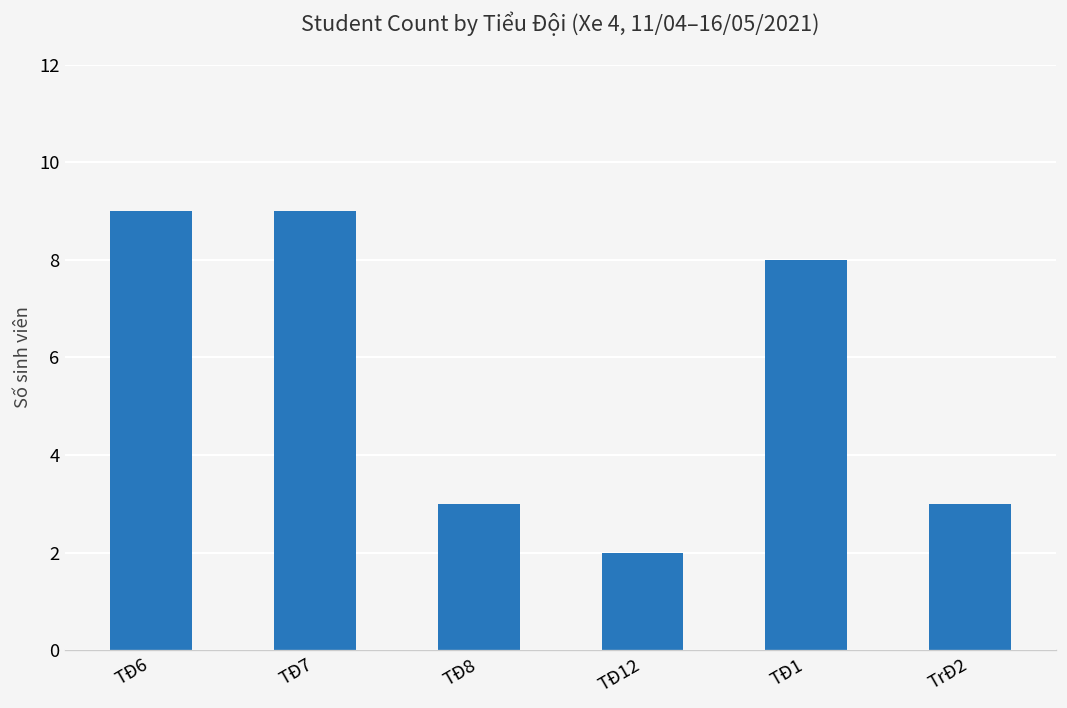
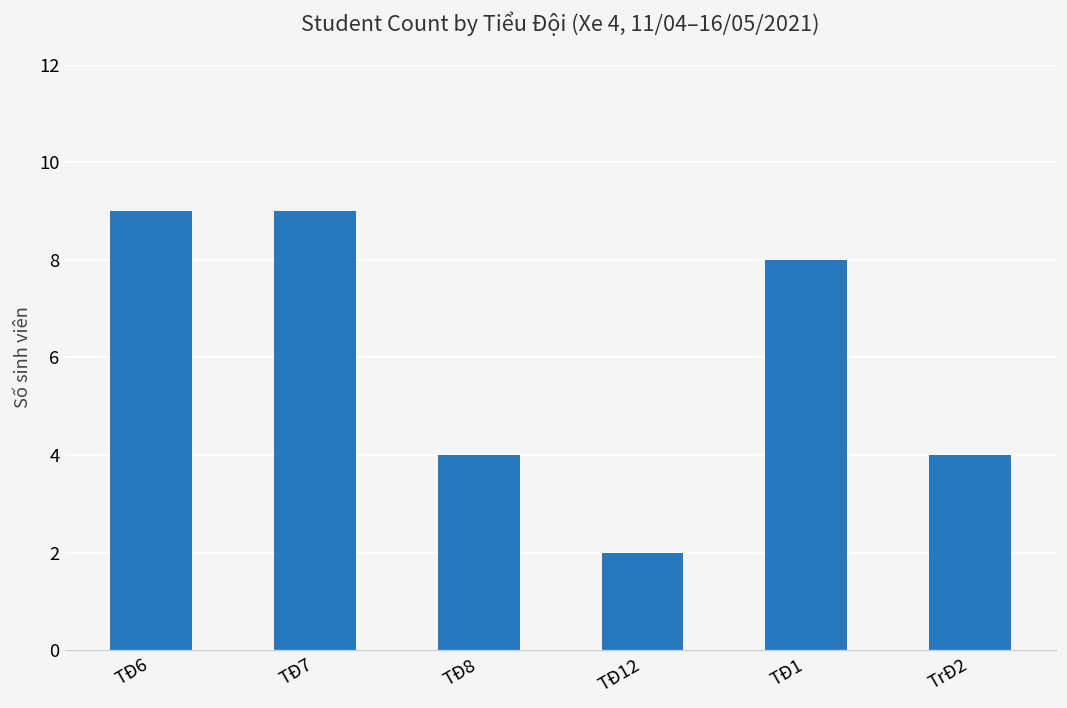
TĐ8: 3 -> 4
TrĐ2: 3 -> 4
